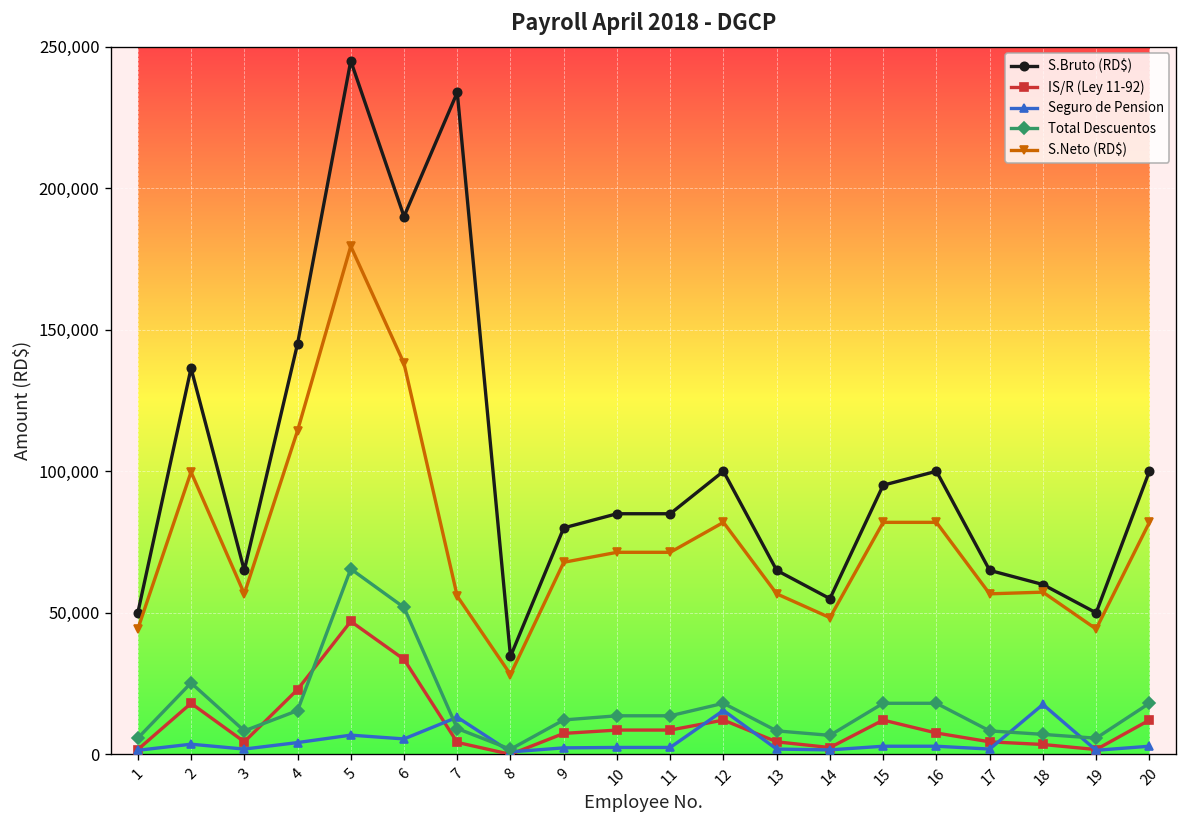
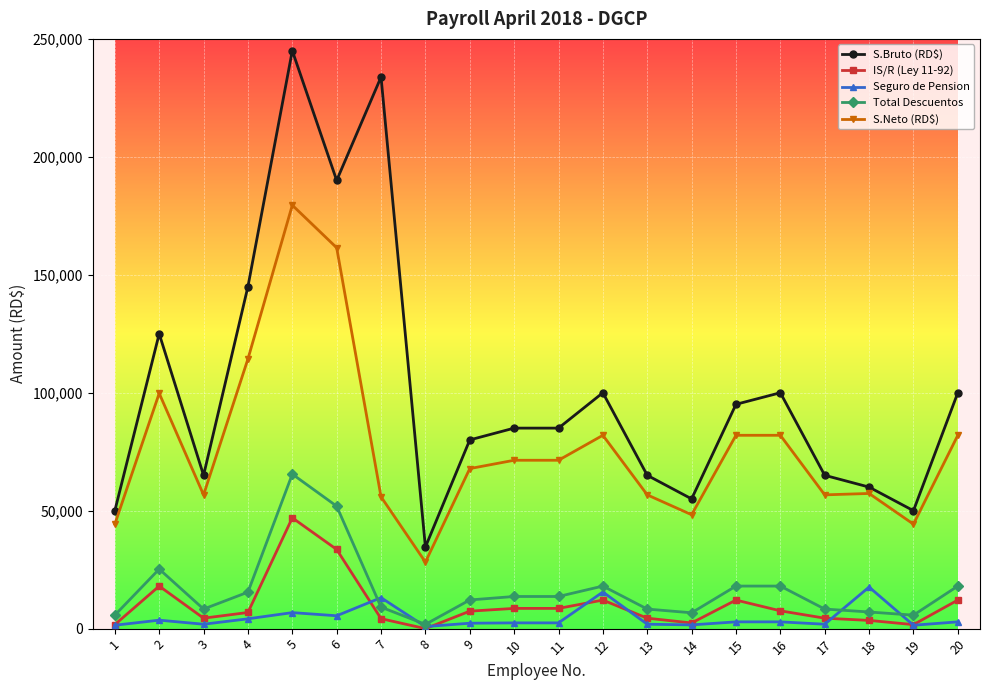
S.Bruto (RD$), 2: 136,000 -> 125,000
IS/R (Ley 11-92), 4: 23,000 -> 7,000
S.Neto (RD$), 6: 138,000 -> 161,000
